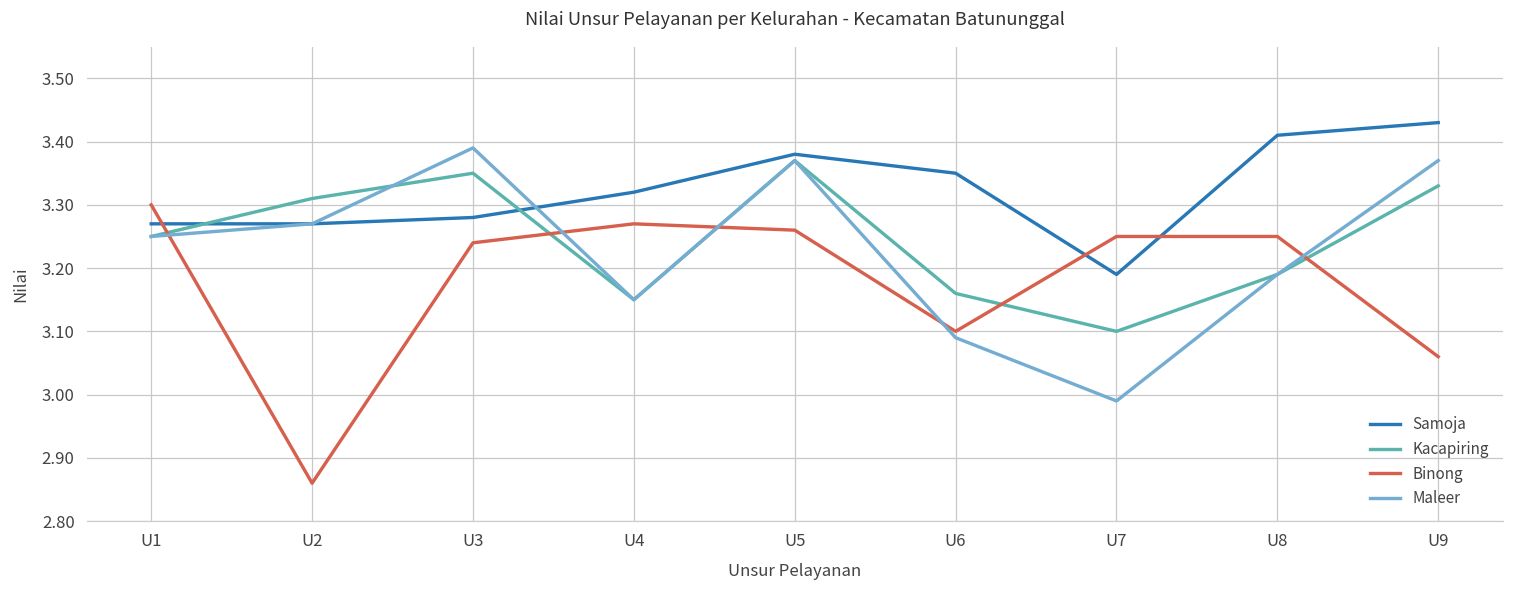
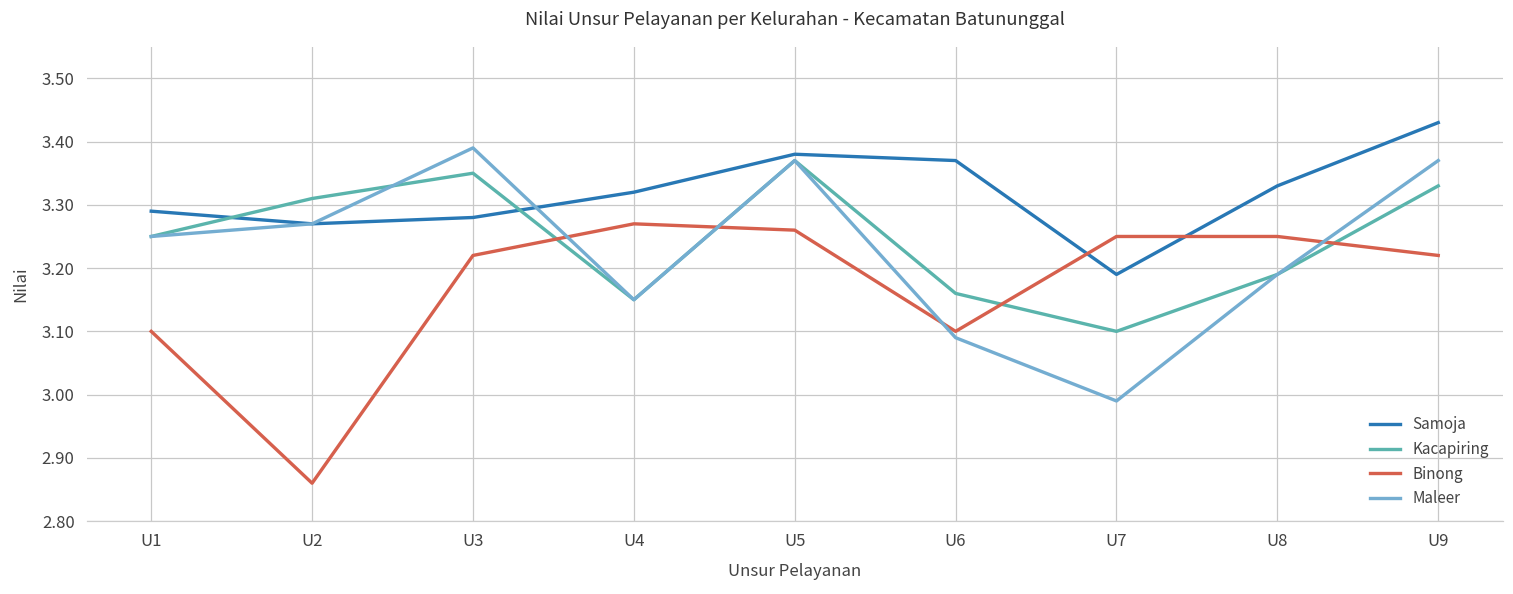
Samoja, U1: 3.27 -> 3.29
Binong, U1: 3.3 -> 3.1
Binong, U3: 3.24 -> 3.22
Samoja, U6: 3.35 -> 3.37
Samoja, U8: 3.41 -> 3.33
Binong, U9: 3.06 -> 3.22
